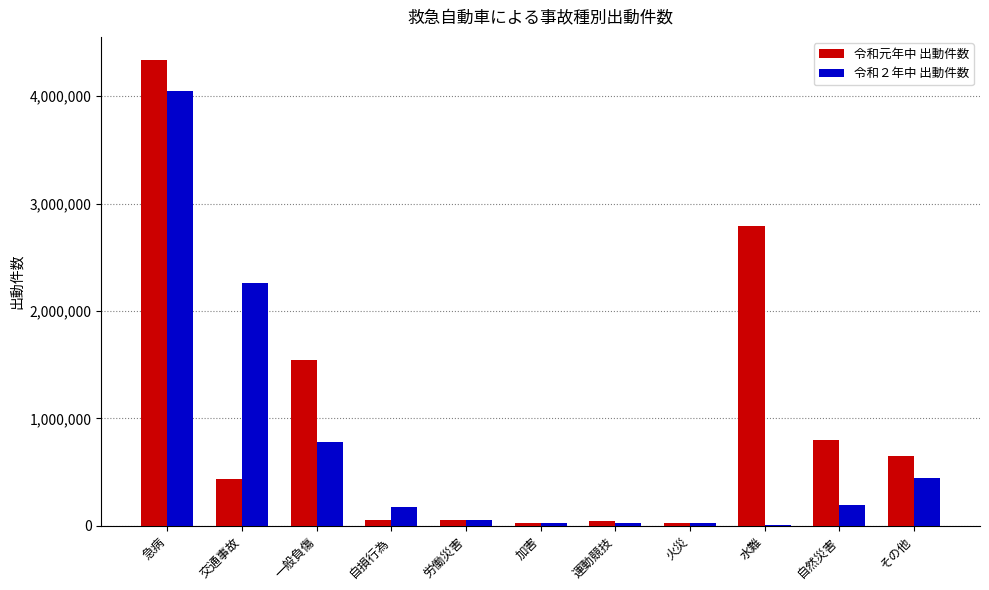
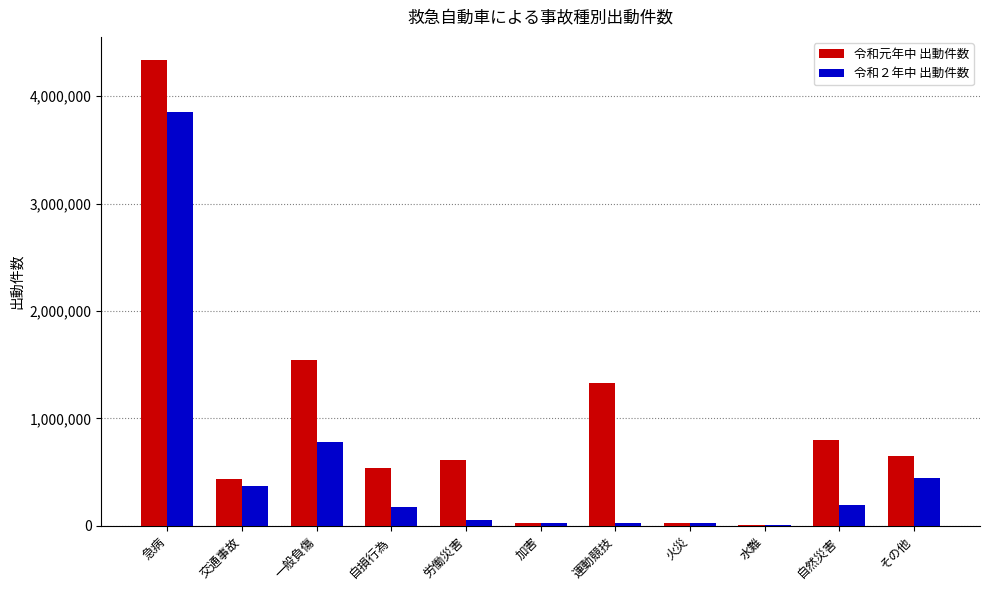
令和２年中 出動件数, 急病: 4,050,000 -> 3,850,000
令和２年中 出動件数, 交通事故: 2,260,000 -> 370,000
令和元年中 出動件数, 自損行為: 50,000 -> 540,000
令和元年中 出動件数, 労働災害: 60,000 -> 610,000
令和元年中 出動件数, 運動競技: 40,000 -> 1,330,000
令和元年中 出動件数, 水難: 2,790,000 -> 10,000
